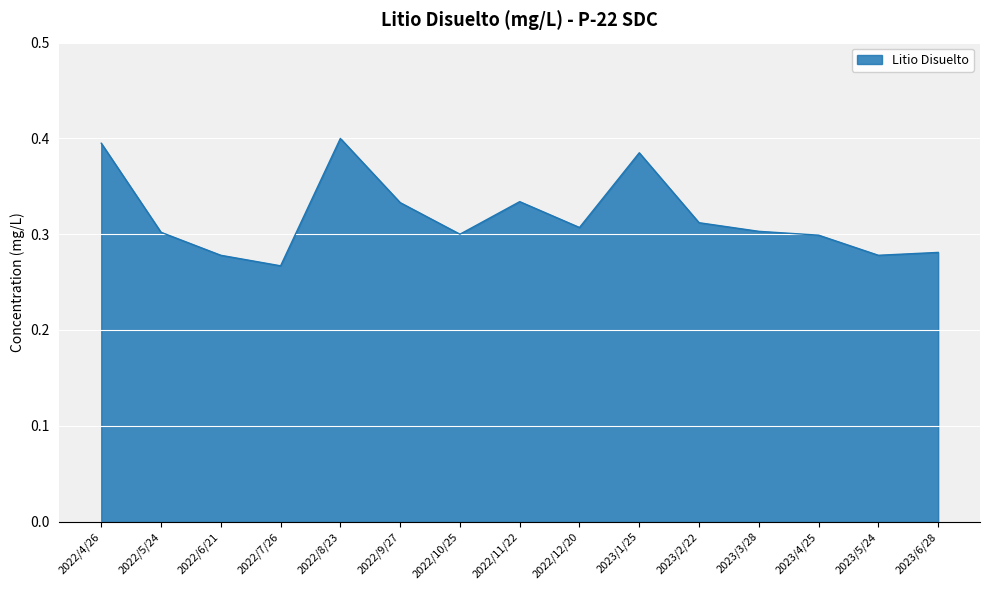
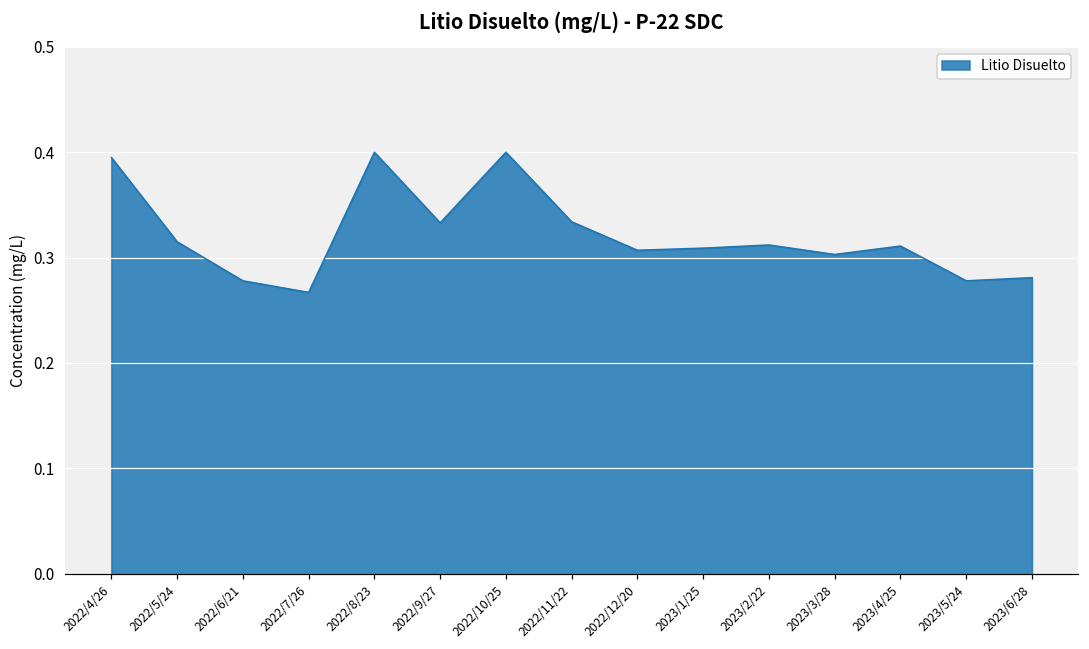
2022/5/24: 0.30 -> 0.32
2022/10/25: 0.3 -> 0.4
2023/1/25: 0.39 -> 0.31
2023/4/25: 0.30 -> 0.31
